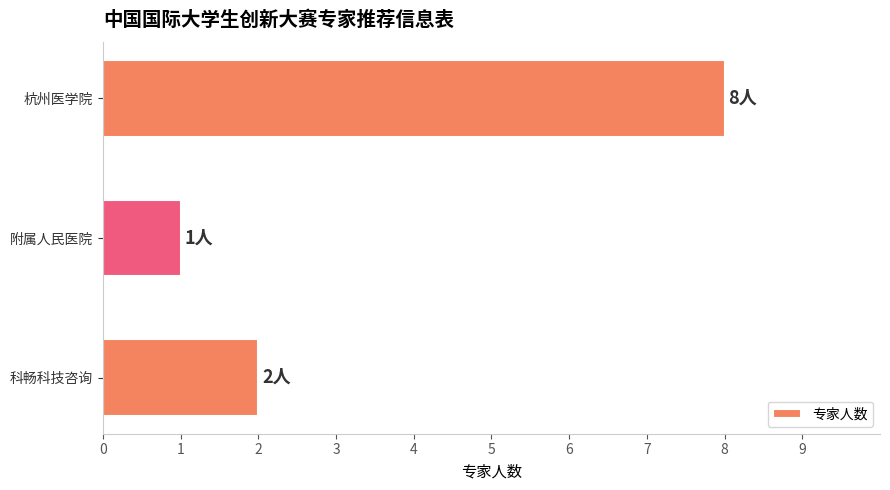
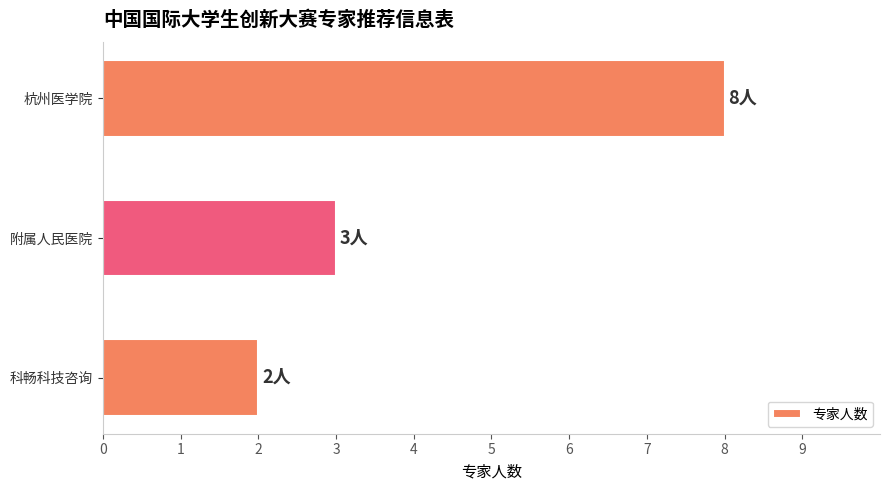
附属人民医院: 1人 -> 3人
